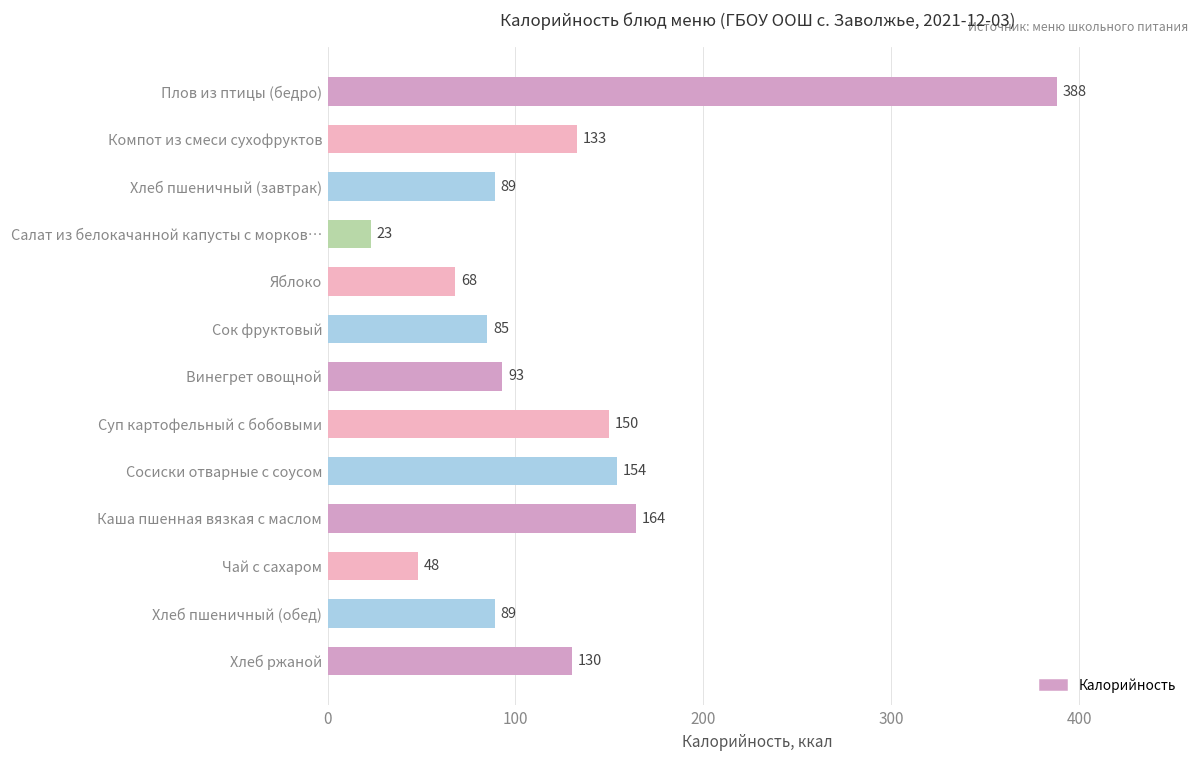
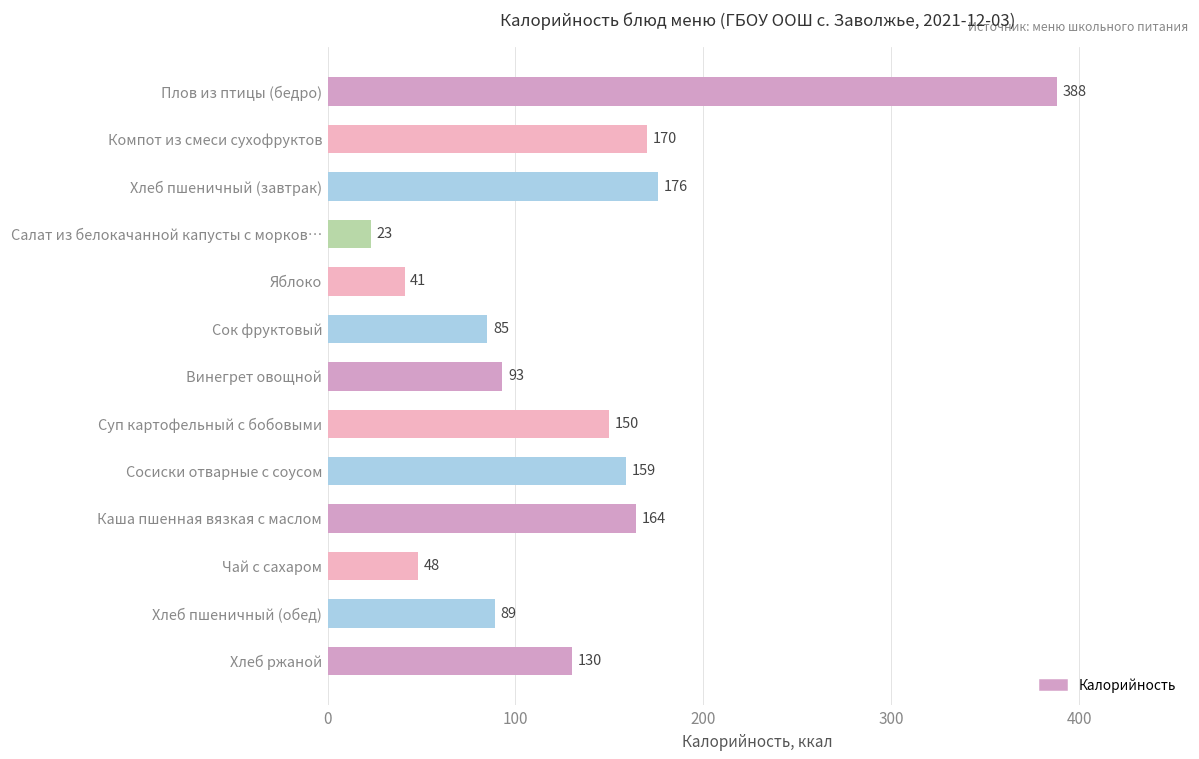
Компот из смеси сухофруктов: 133 -> 170
Хлеб пшеничный (завтрак): 89 -> 176
Яблоко: 68 -> 41
Сосиски отварные с соусом: 154 -> 159
